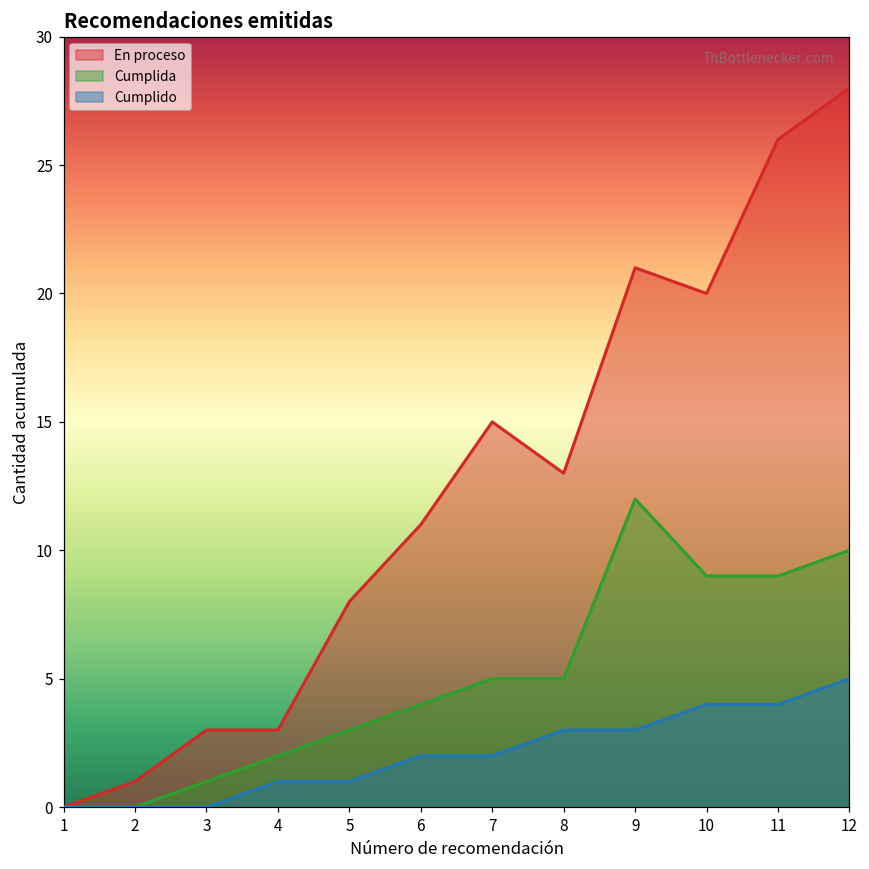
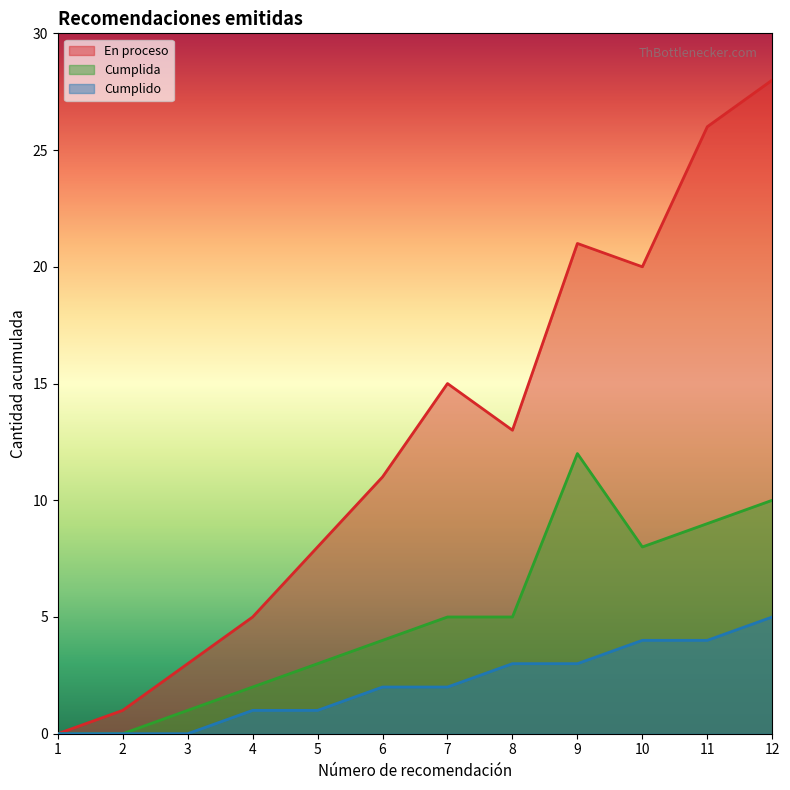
En proceso, 4: 3 -> 5
Cumplida, 10: 9 -> 8
